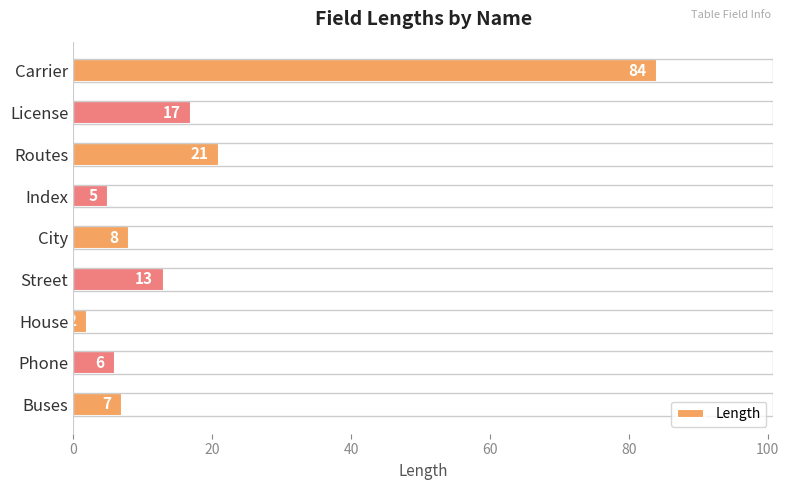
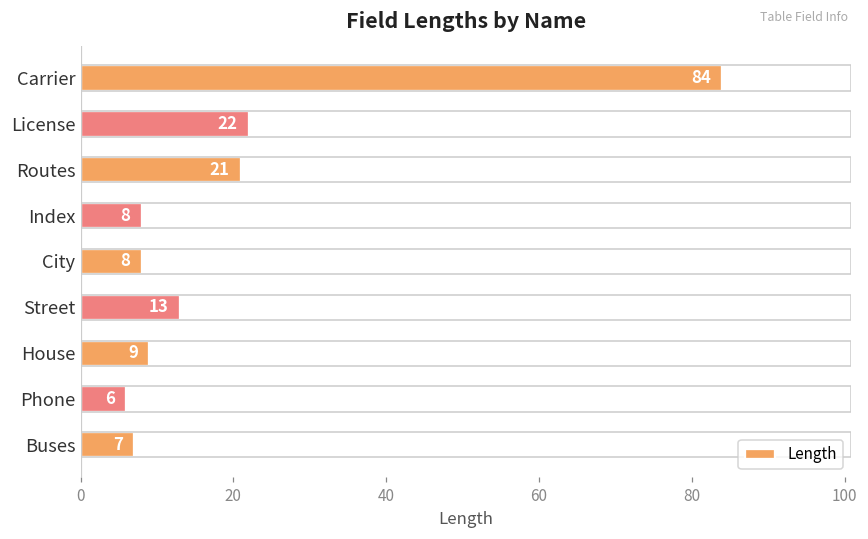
License: 17 -> 22
Index: 5 -> 8
House: 2 -> 9
